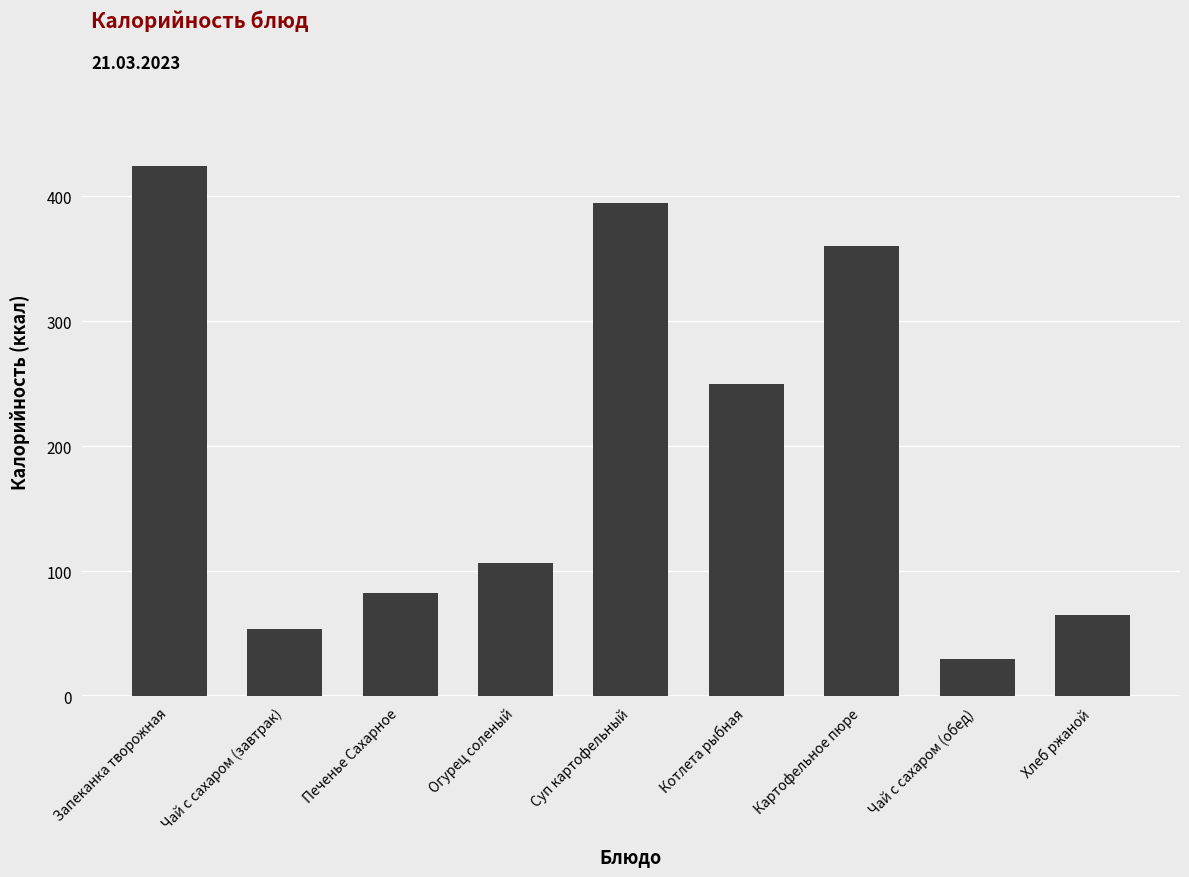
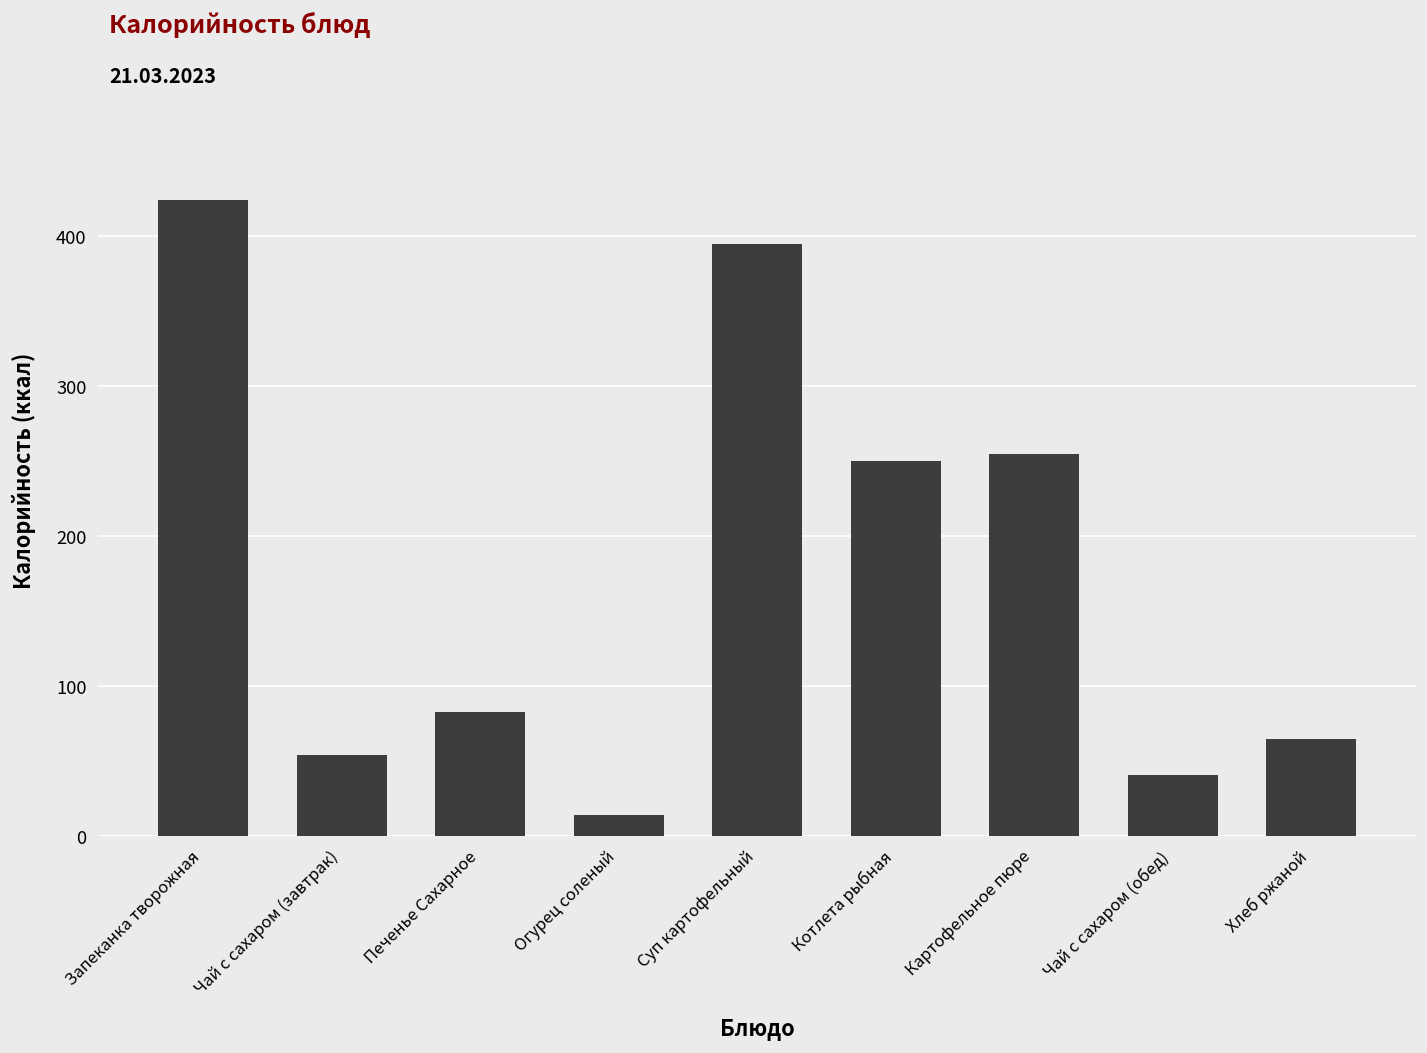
Огурец соленый: 107 -> 14
Картофельное пюре: 360 -> 255
Чай с сахаром (обед): 30 -> 41
